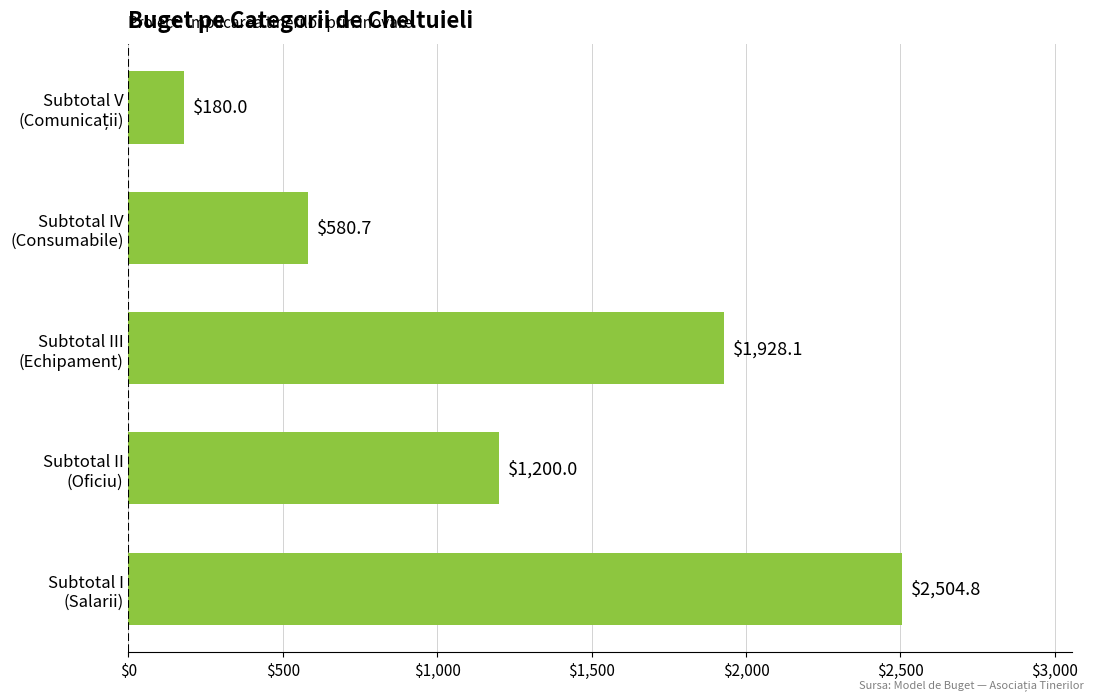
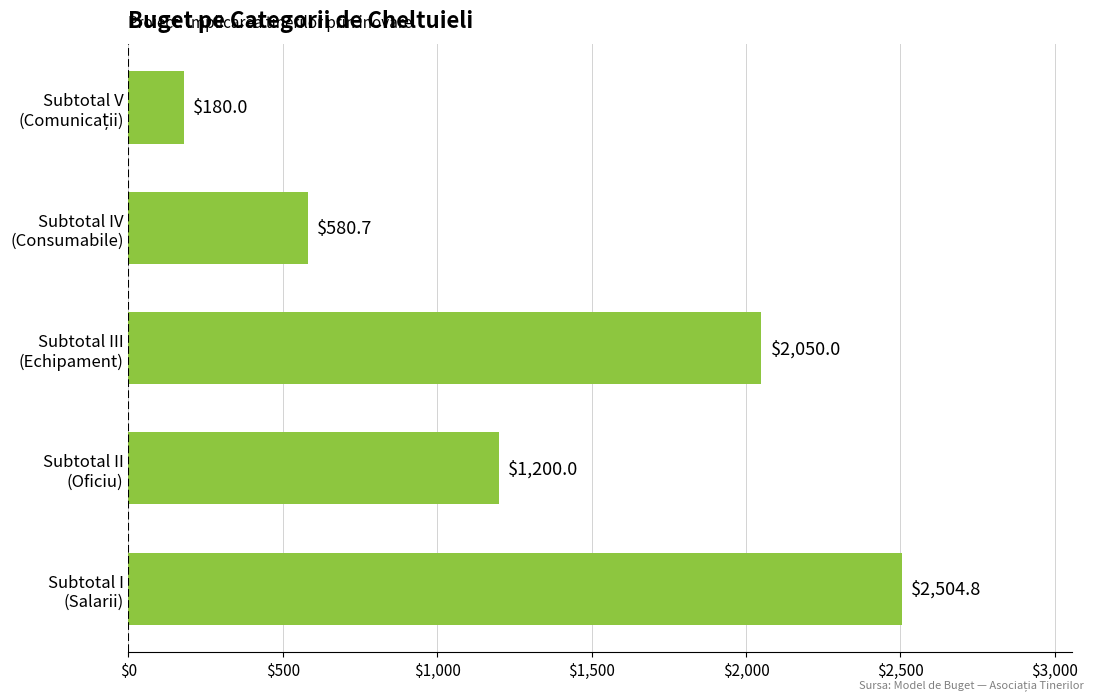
Subtotal III (Echipament): $1,928.1 -> $2,050.0
